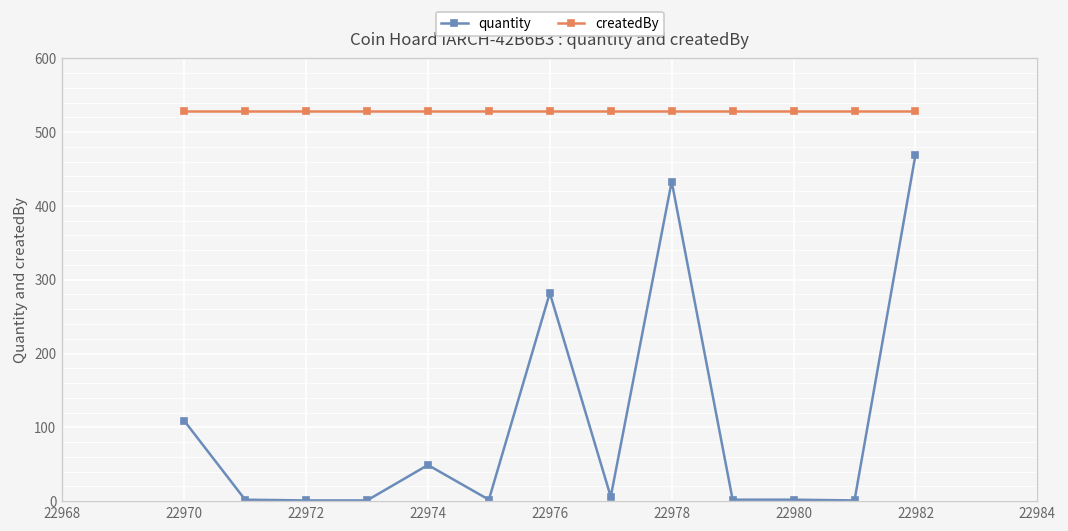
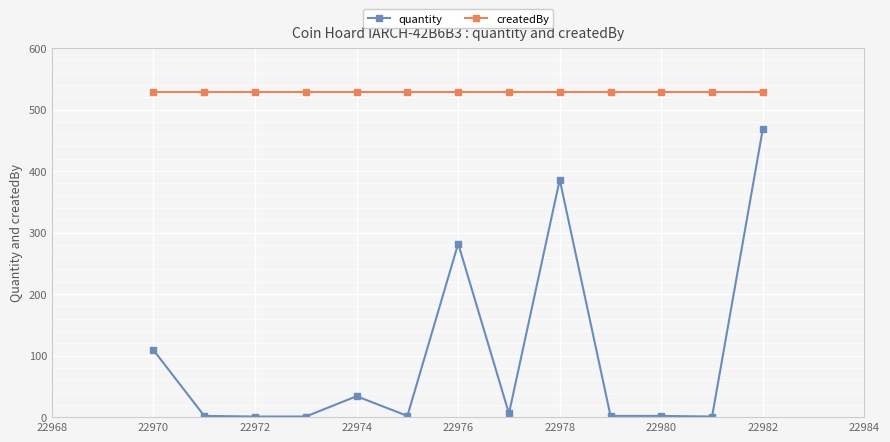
quantity, 22974: 50 -> 30
quantity, 22978: 430 -> 390
